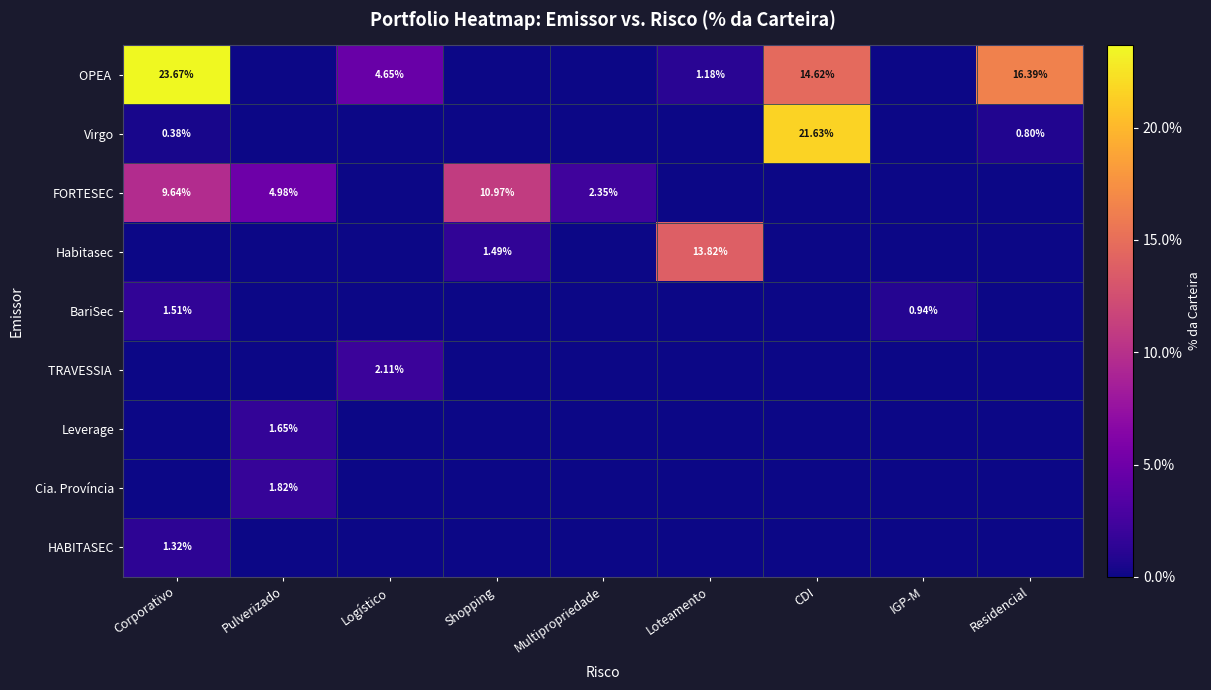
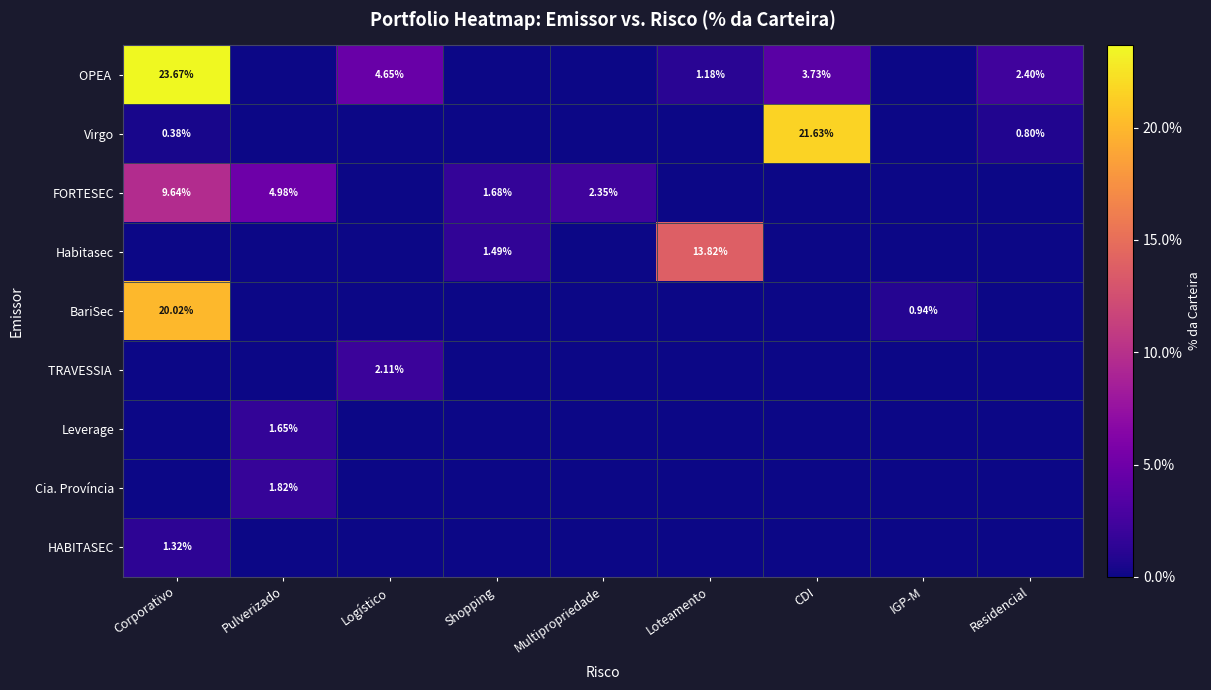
OPEA, CDI: 14.62% -> 3.73%
OPEA, Residencial: 16.39% -> 2.40%
FORTESEC, Shopping: 10.97% -> 1.68%
BariSec, Corporativo: 1.51% -> 20.02%
